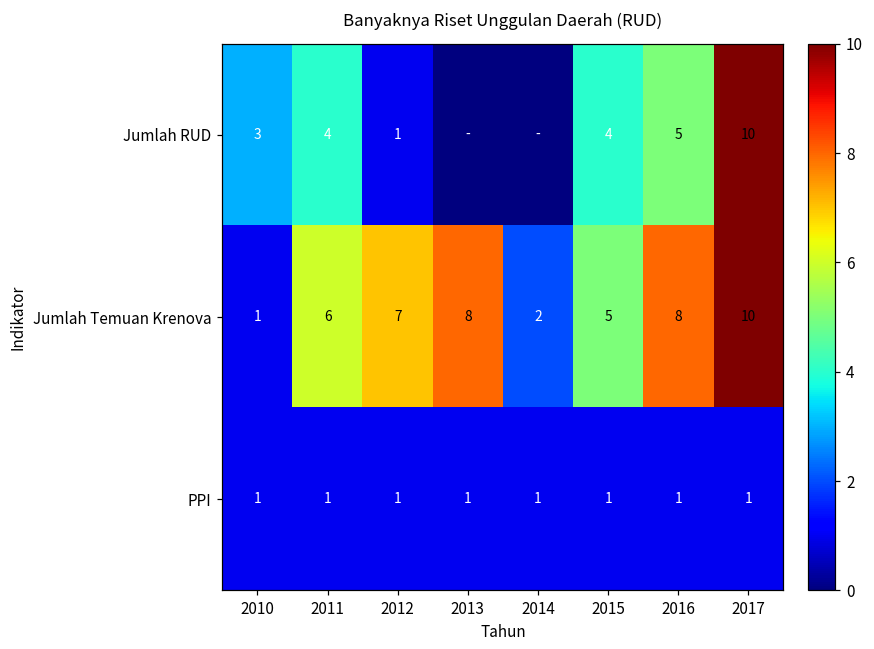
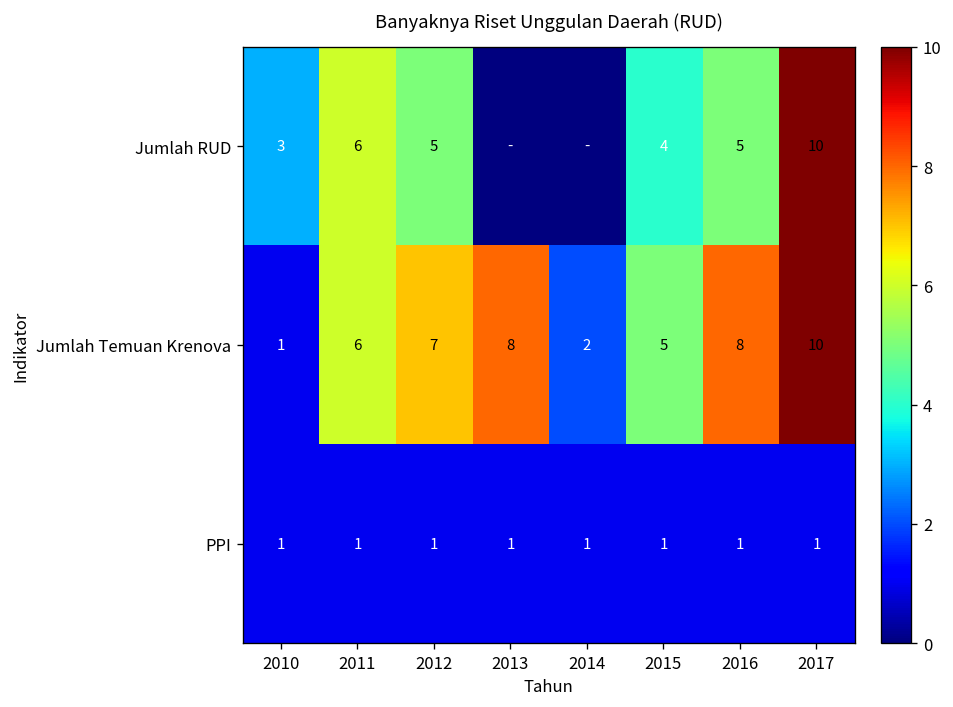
Jumlah RUD, 2011: 4 -> 6
Jumlah RUD, 2012: 1 -> 5
